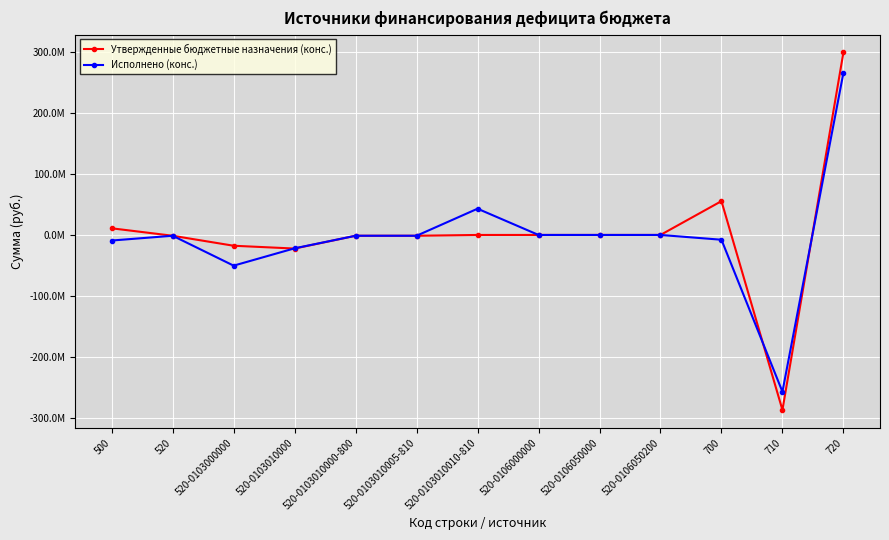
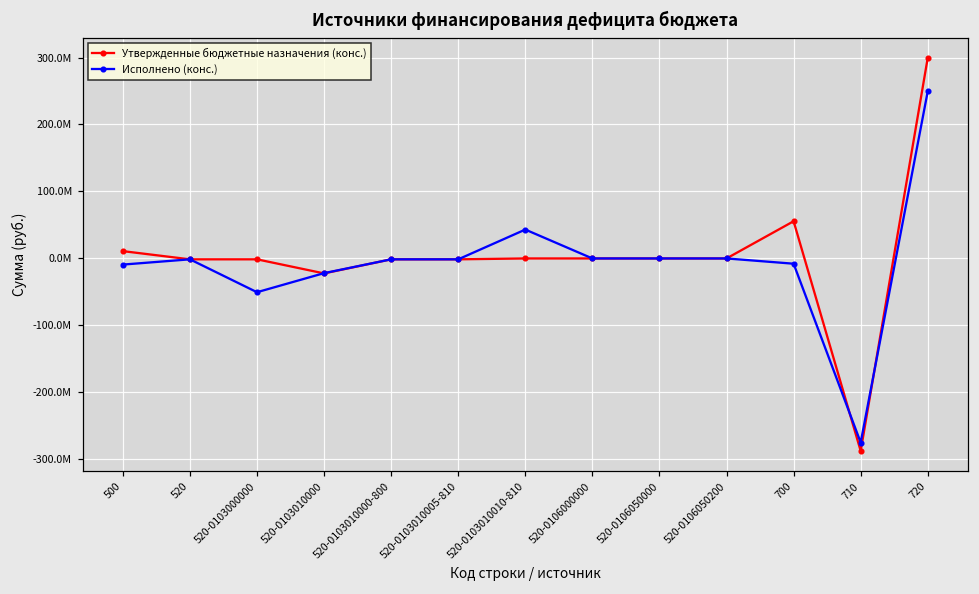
Утвержденные бюджетные назначения (конс.), 520-0103000000: -20000000 -> 0
Исполнено (конс.), 710: -260000000 -> -270000000
Исполнено (конс.), 720: 270000000 -> 250000000
